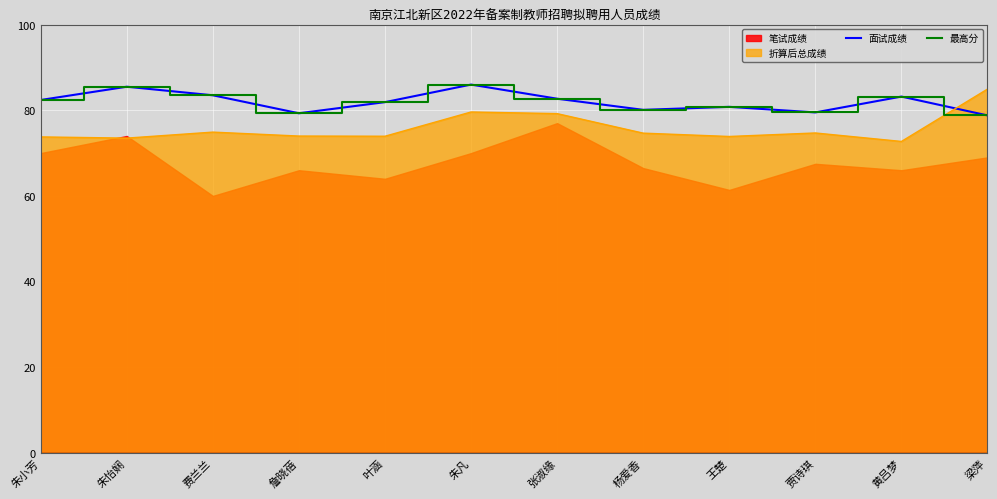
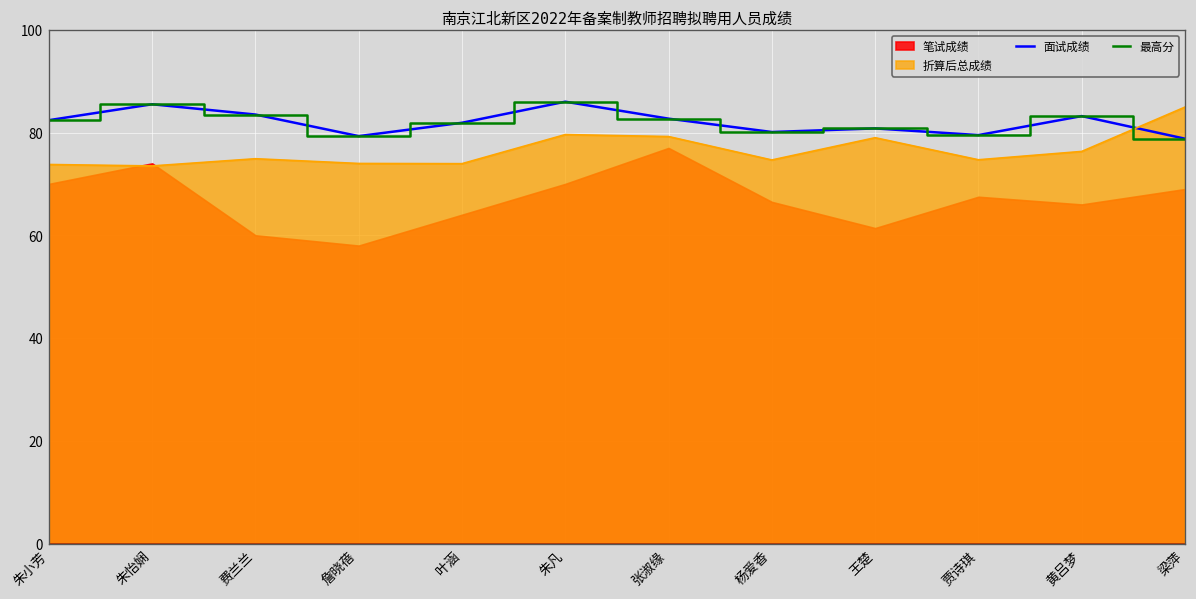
笔试成绩, 詹晓蓓: 66 -> 58
折算后总成绩, 王楚: 74 -> 79
折算后总成绩, 黄吕梦: 73 -> 76
